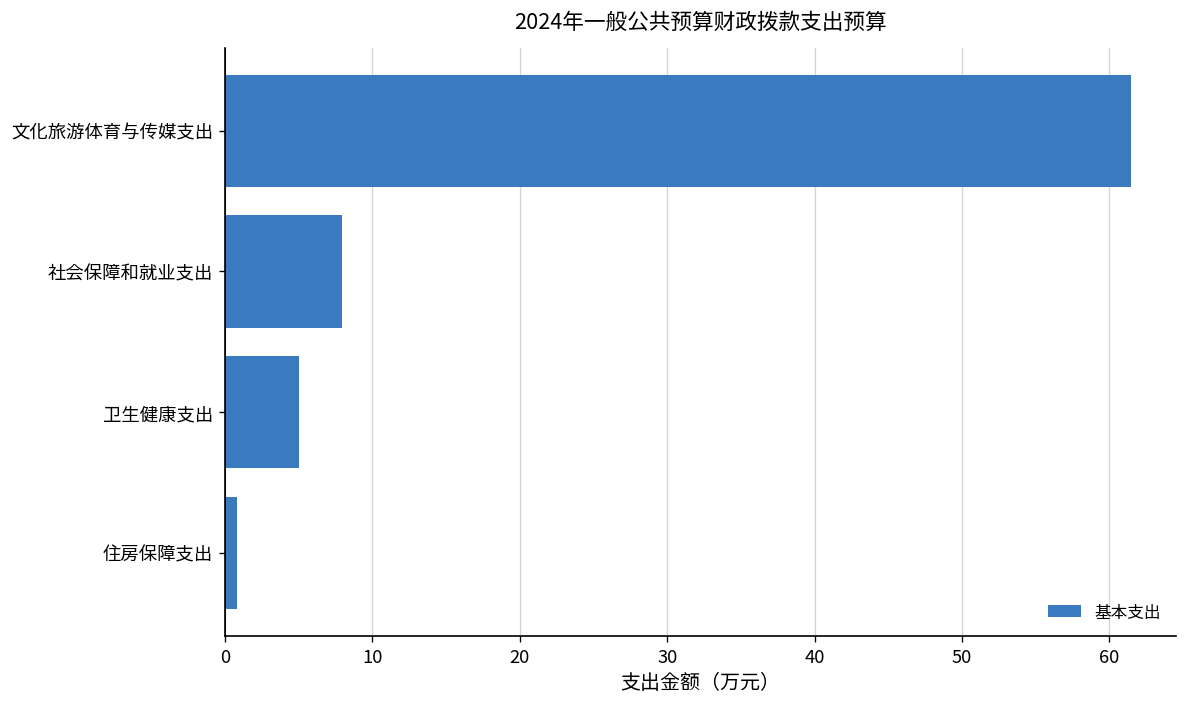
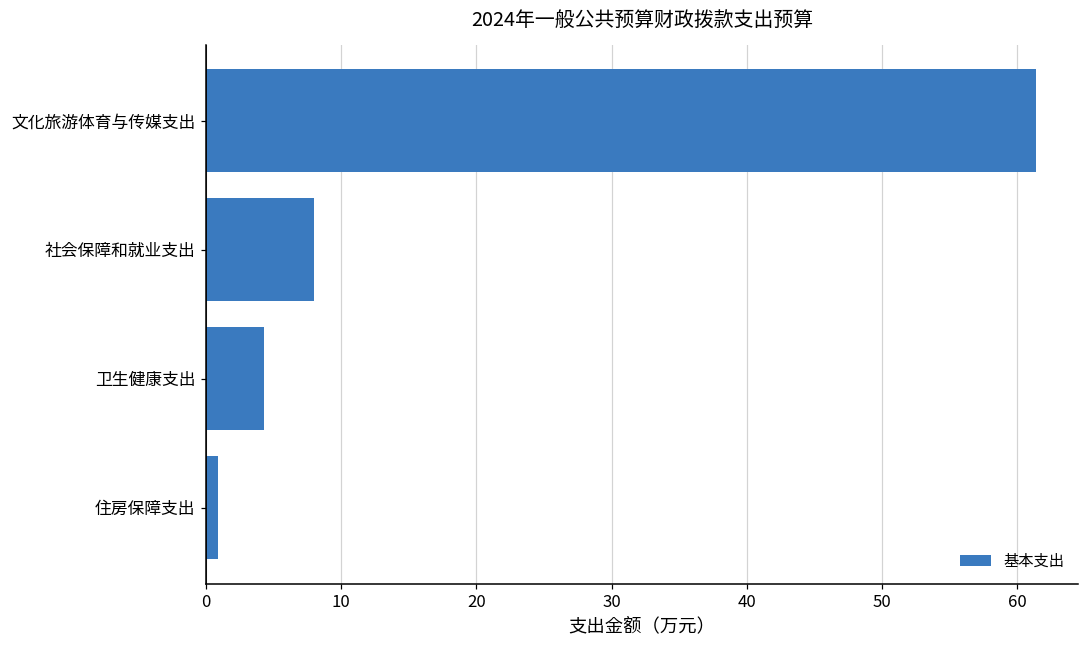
卫生健康支出: 5.1 -> 4.3
